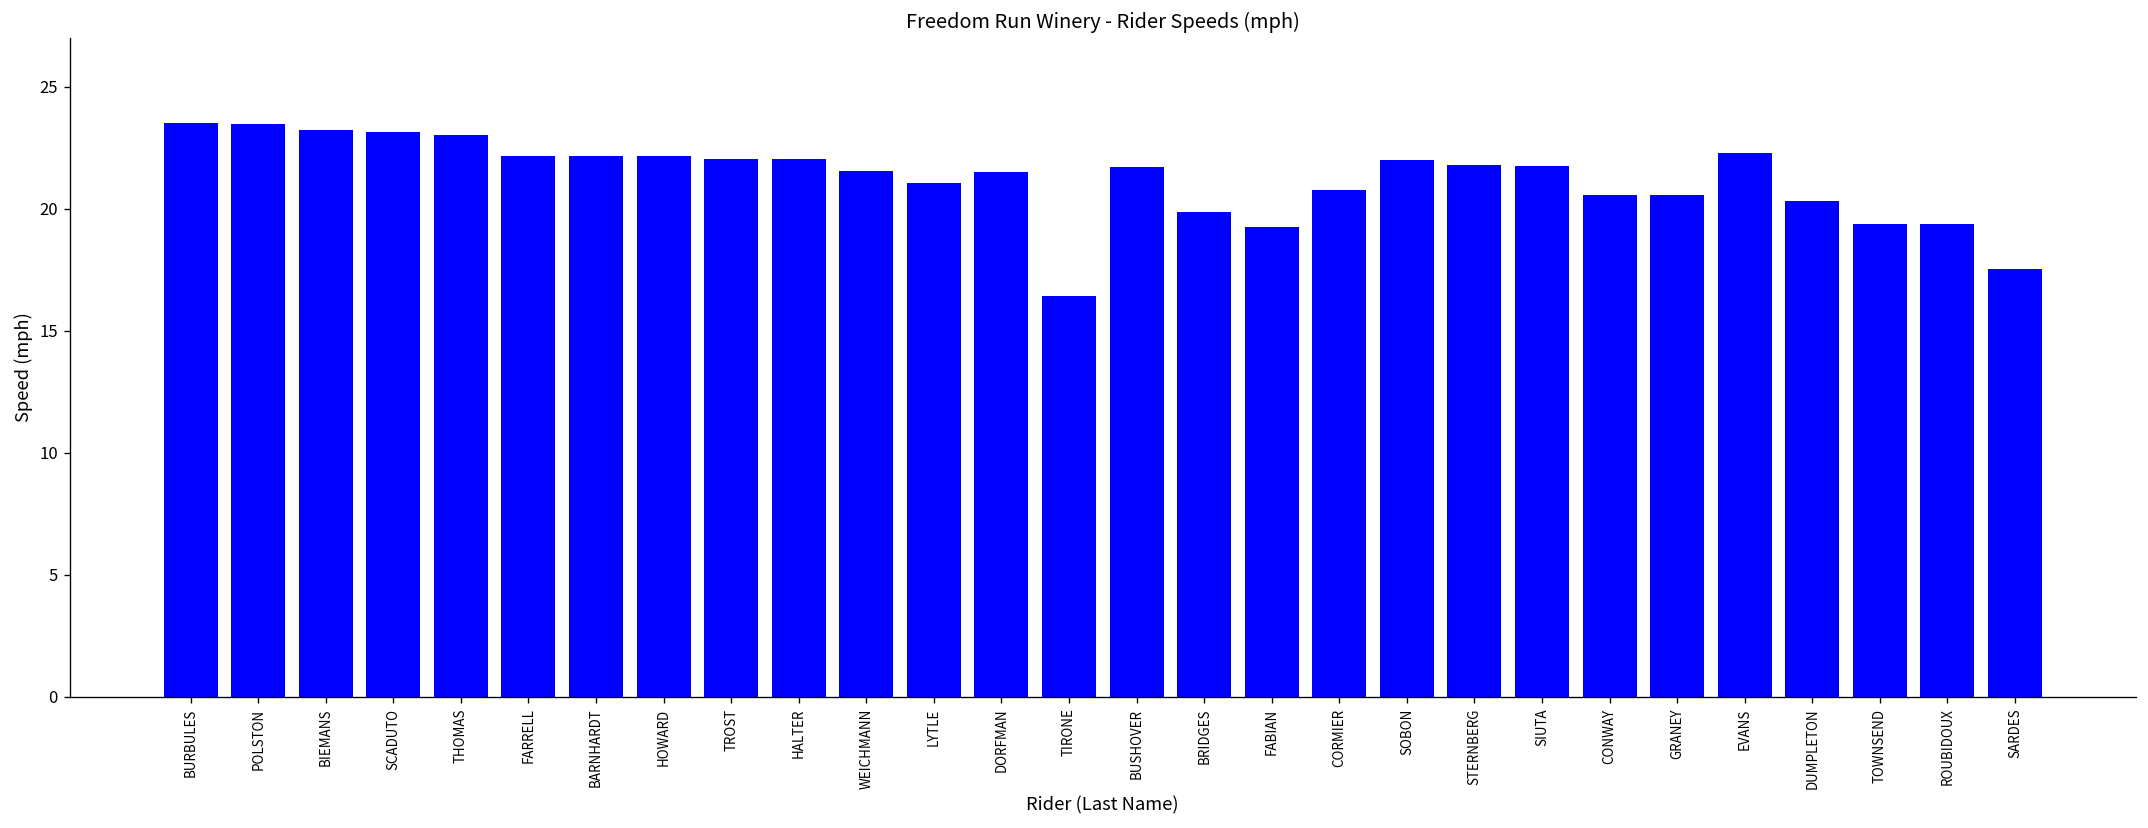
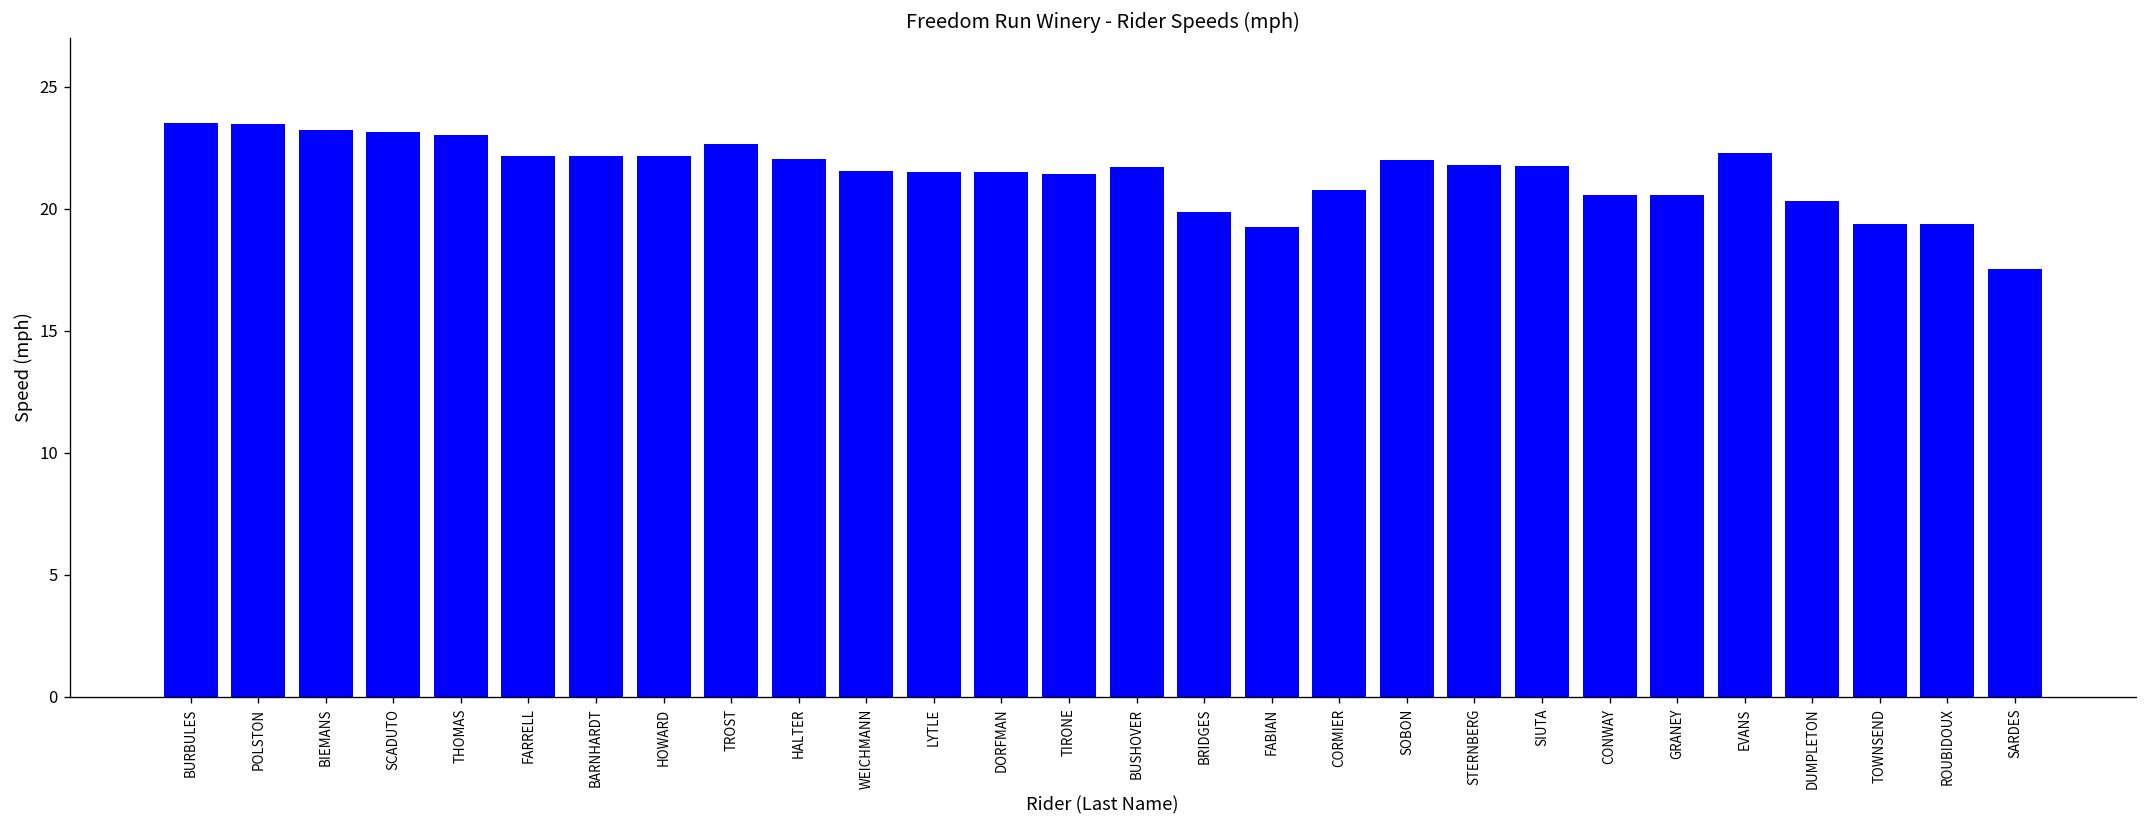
TROST: 22.0 -> 22.6
LYTLE: 21.1 -> 21.5
TIRONE: 16.4 -> 21.4
